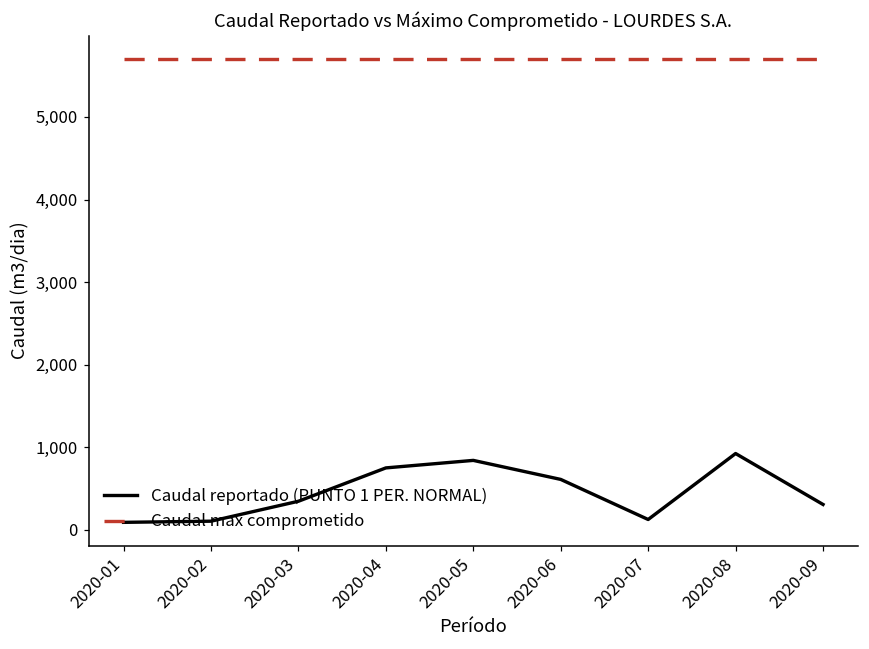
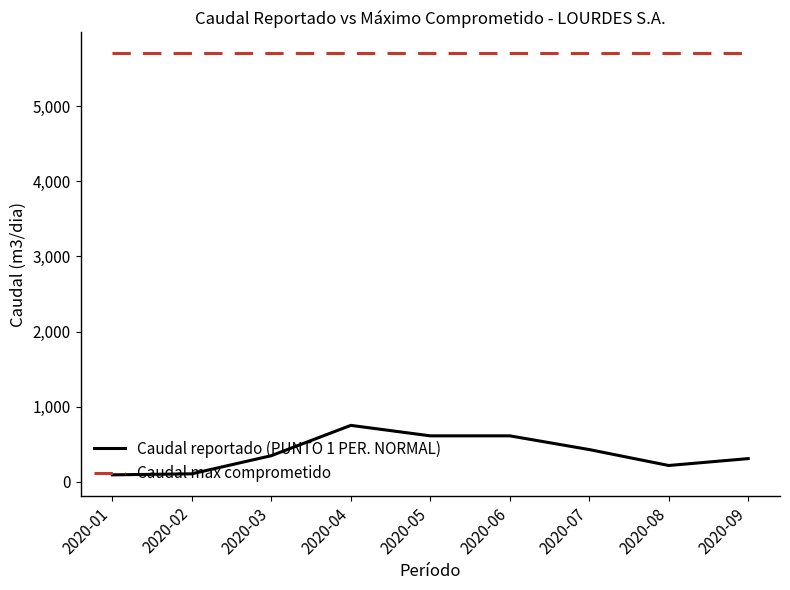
Caudal reportado (PUNTO 1 PER. NORMAL), 2020-05: 800 -> 600
Caudal reportado (PUNTO 1 PER. NORMAL), 2020-07: 100 -> 400
Caudal reportado (PUNTO 1 PER. NORMAL), 2020-08: 900 -> 200
